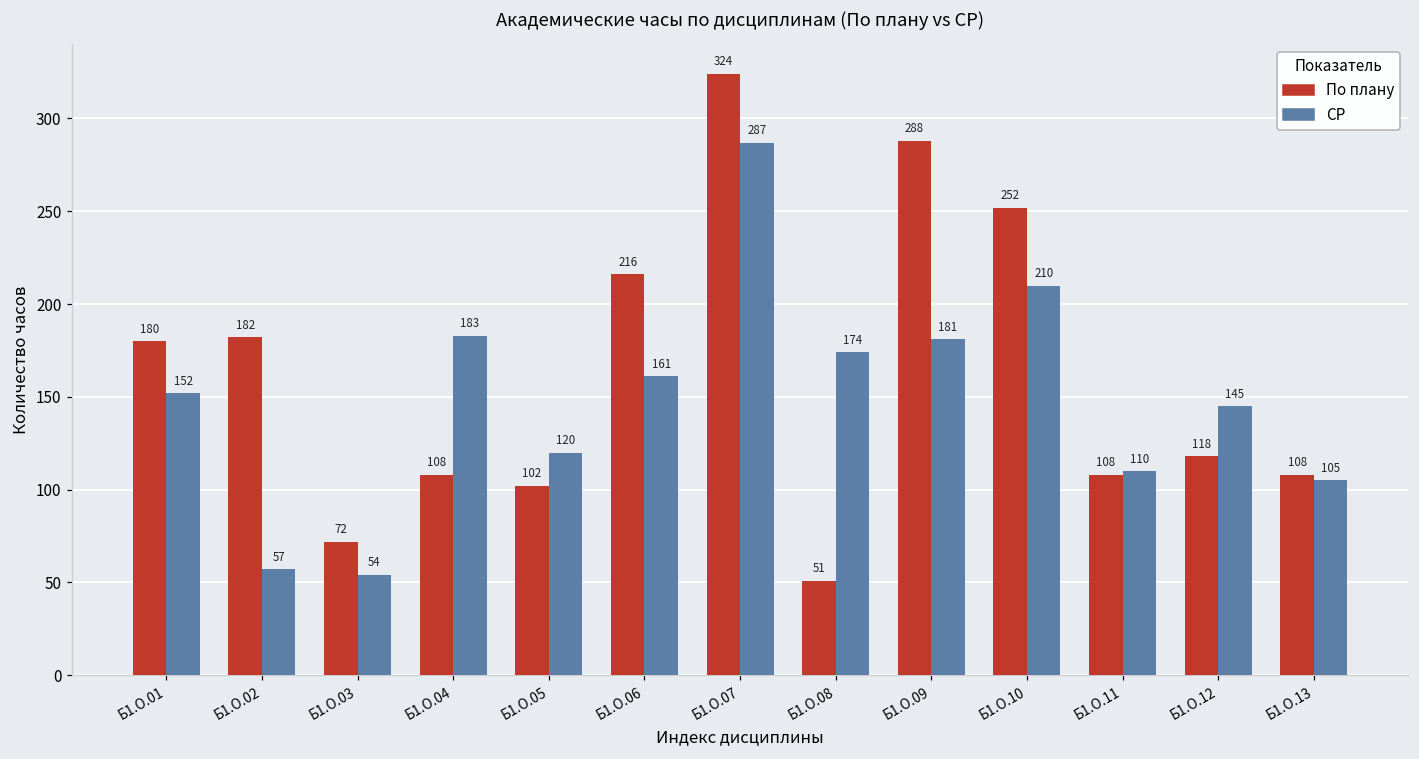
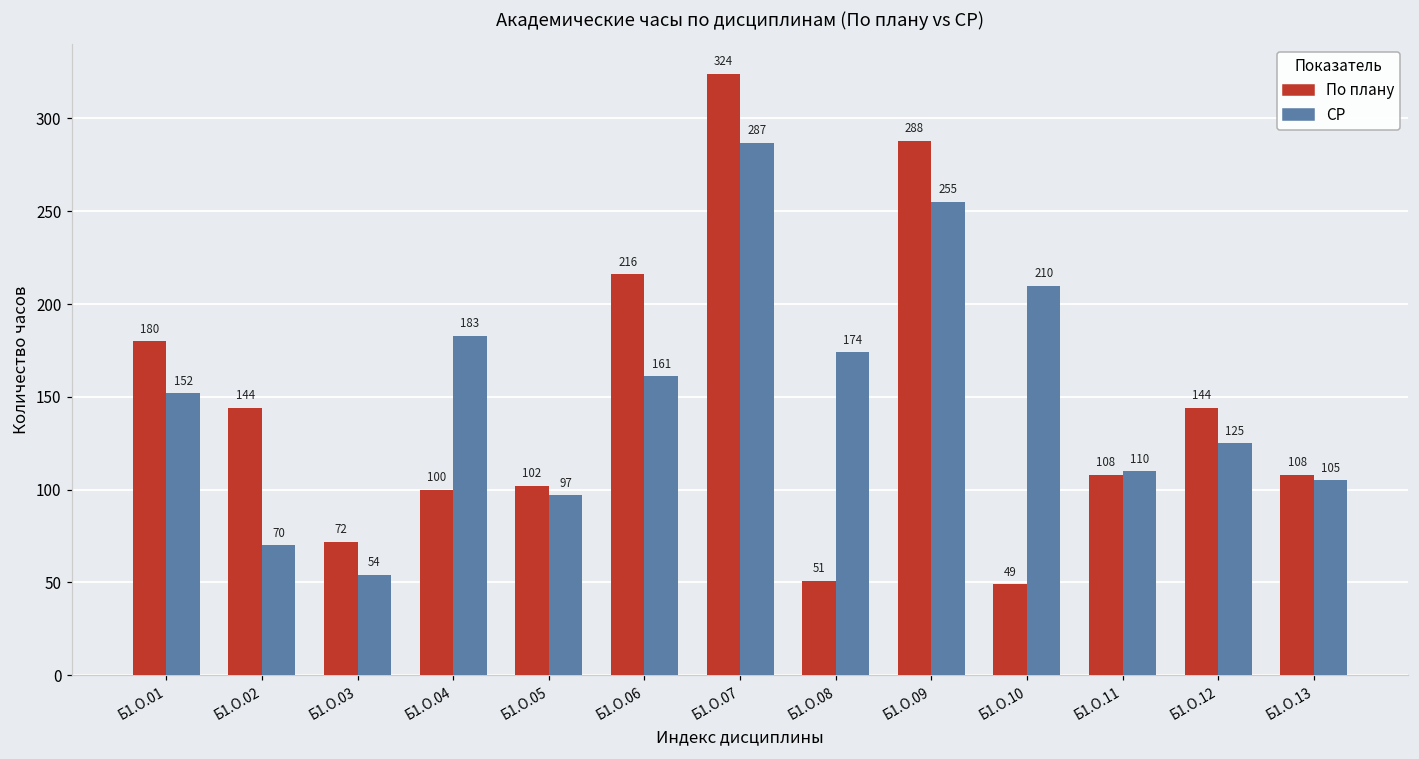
По плану, Б1.О.02: 182 -> 144
СР, Б1.О.02: 57 -> 70
По плану, Б1.О.04: 108 -> 100
СР, Б1.О.05: 120 -> 97
СР, Б1.О.09: 181 -> 255
По плану, Б1.О.10: 252 -> 49
По плану, Б1.О.12: 118 -> 144
СР, Б1.О.12: 145 -> 125
